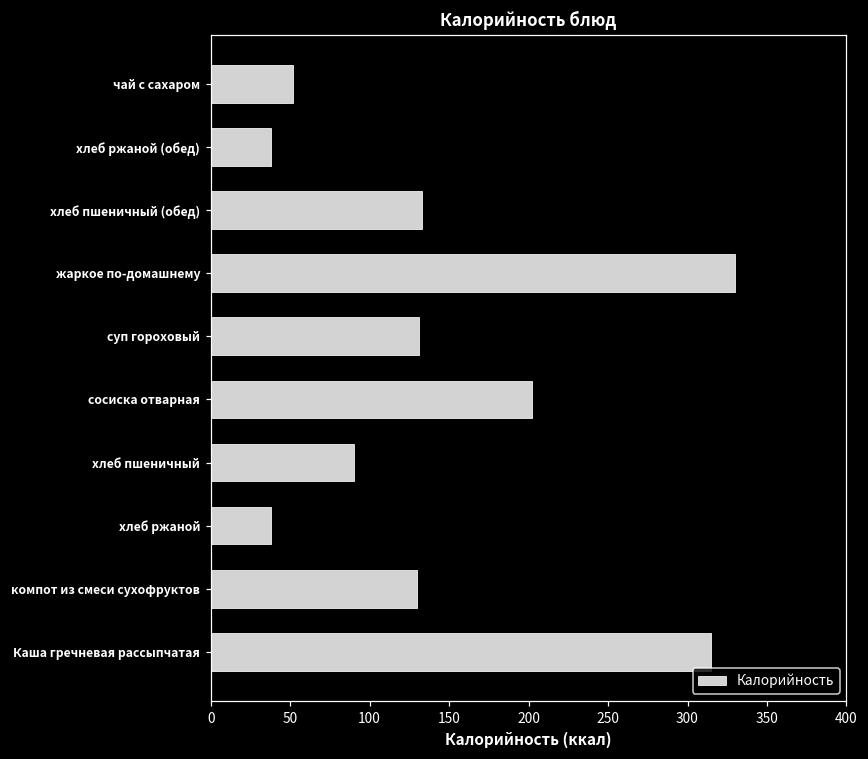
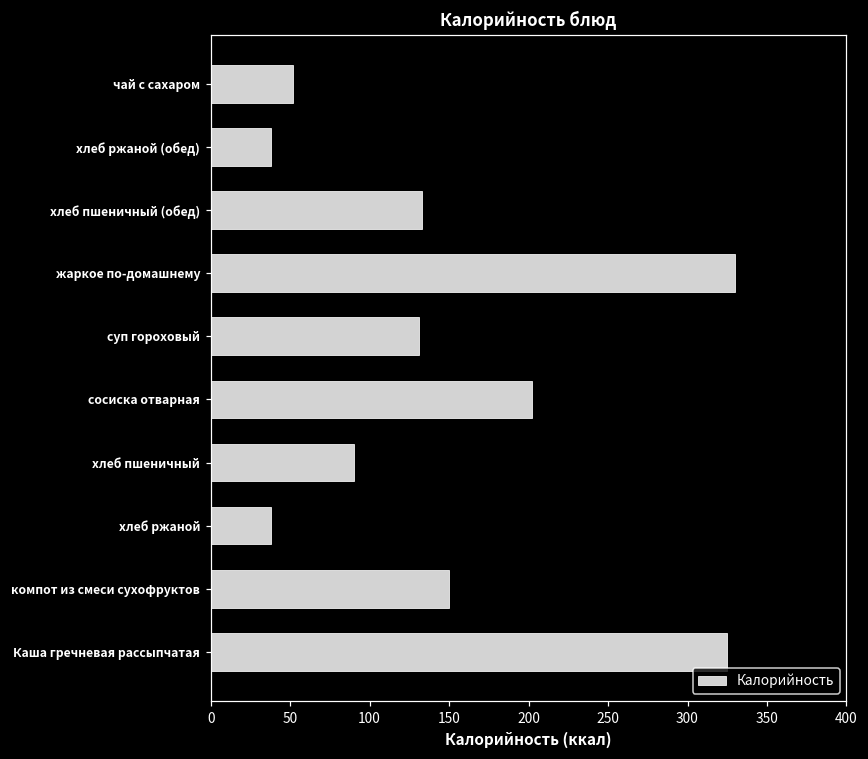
компот из смеси сухофруктов: 130 -> 150
Каша гречневая рассыпчатая: 315 -> 325
